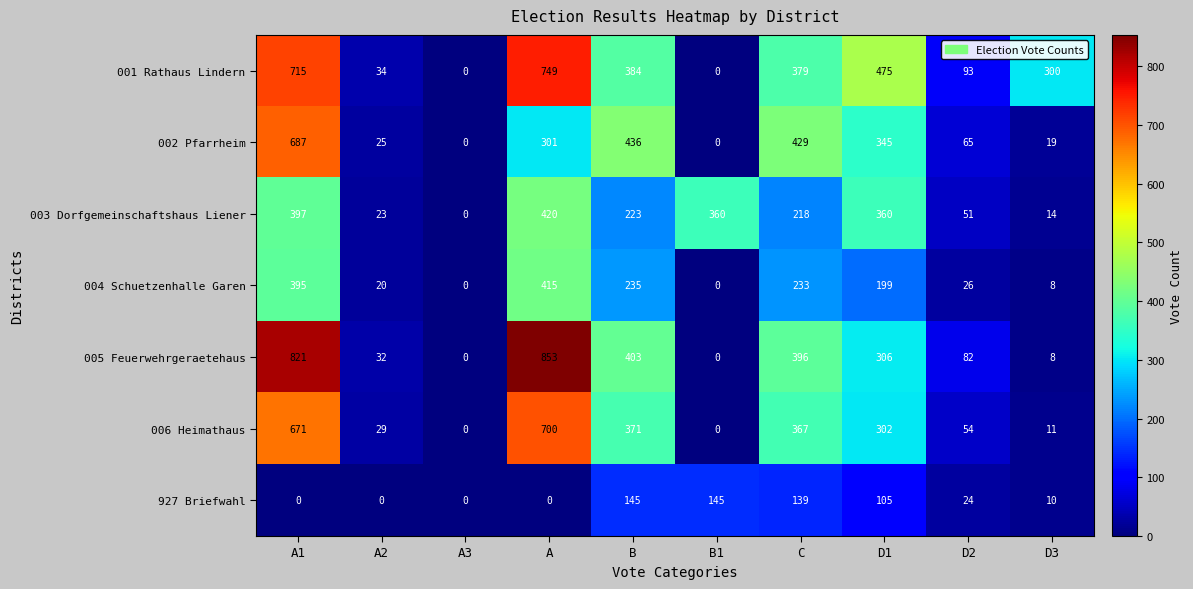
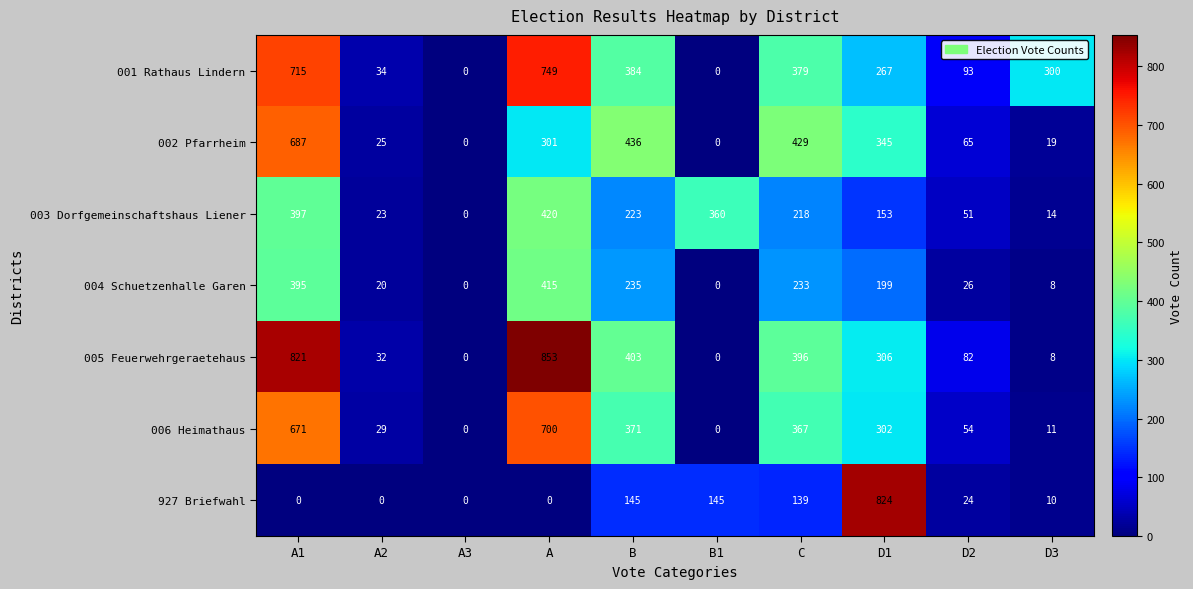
001 Rathaus Lindern, D1: 475 -> 267
003 Dorfgemeinschaftshaus Liener, D1: 360 -> 153
927 Briefwahl, D1: 105 -> 824
